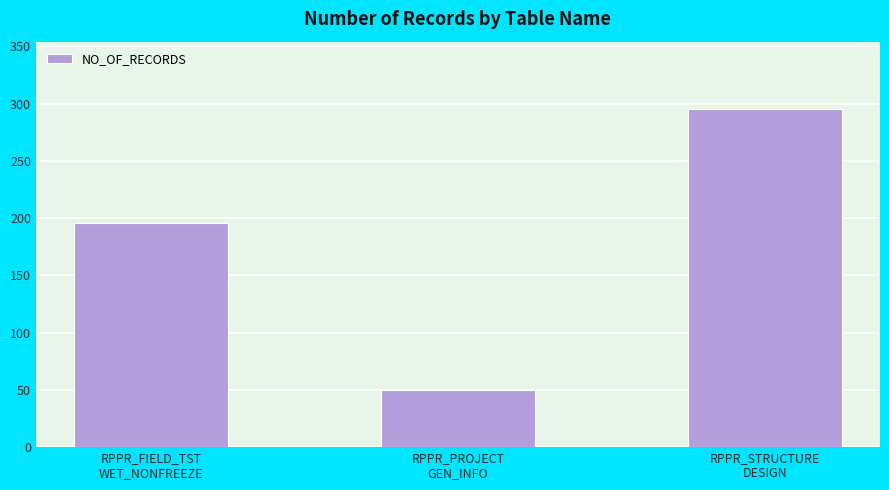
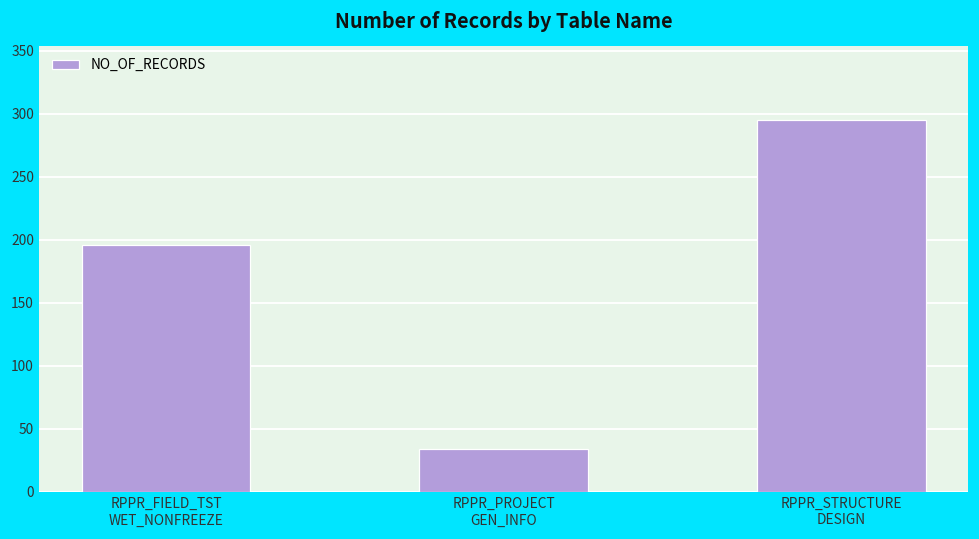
RPPR_PROJECT GEN_INFO: 50 -> 34
